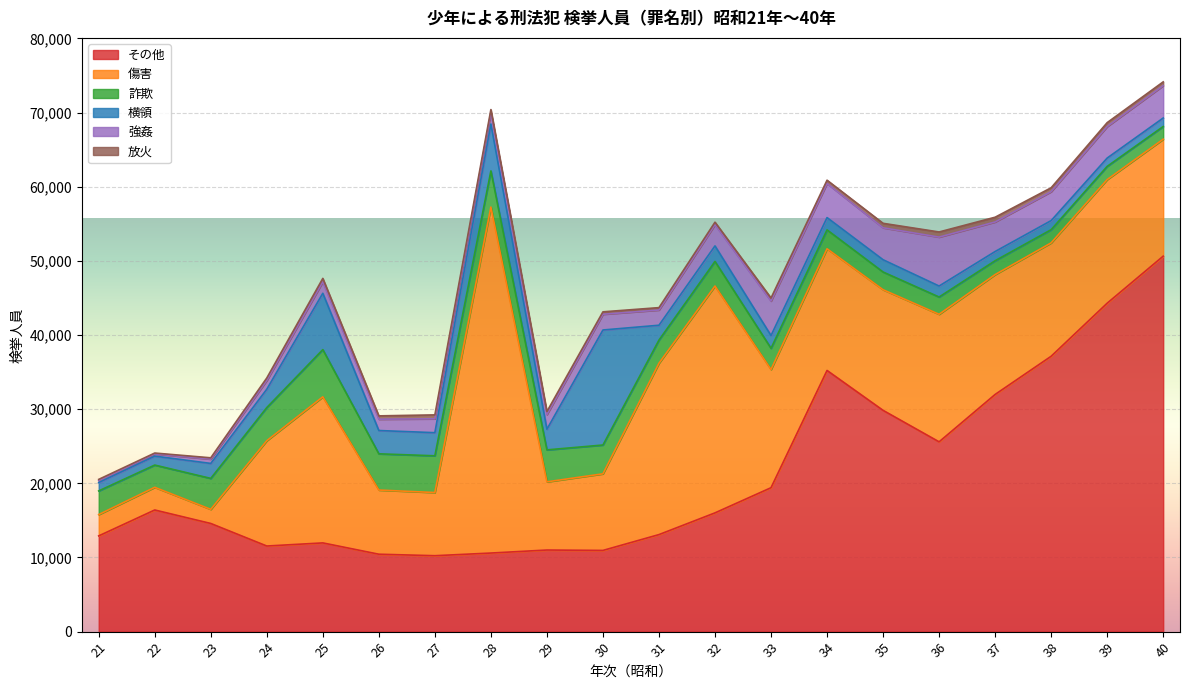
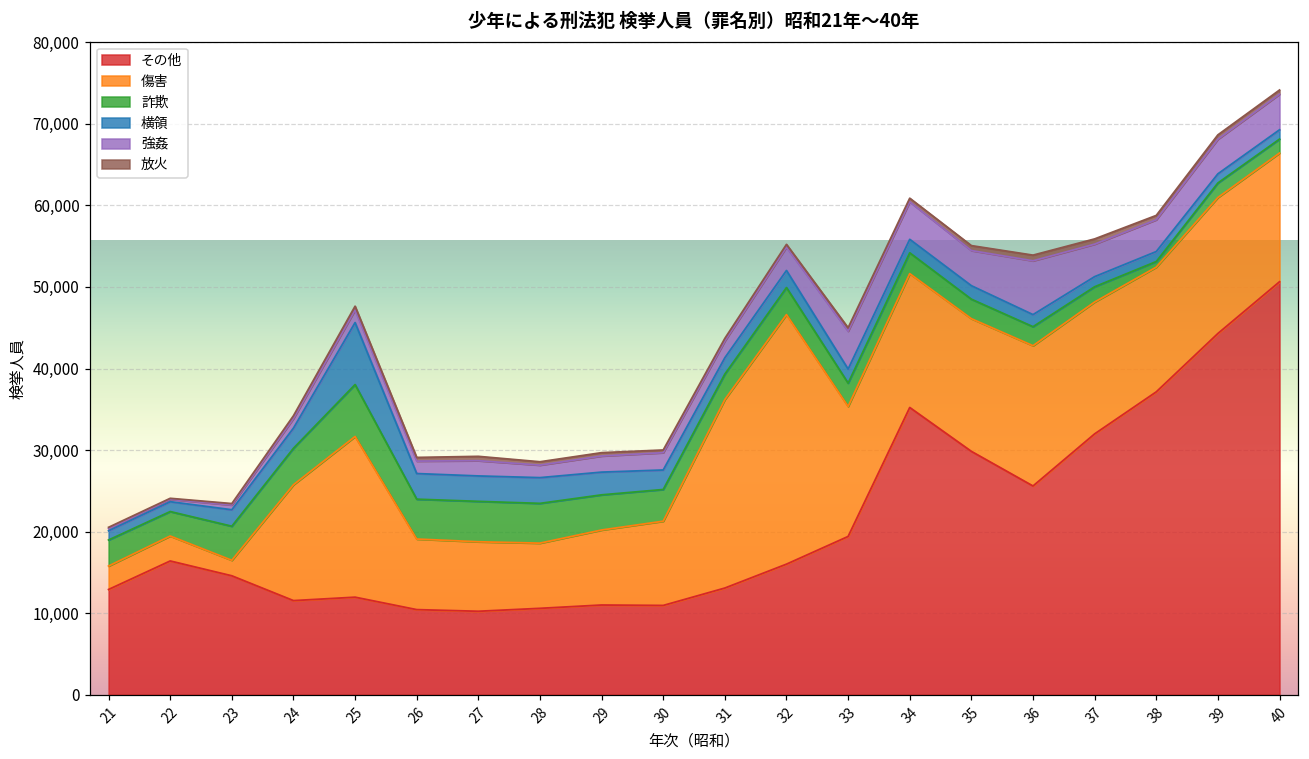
傷害, 28: 47,000 -> 8,000
横領, 28: 6,000 -> 3,000
横領, 30: 16,000 -> 2,000
詐欺, 38: 2,000 -> 1,000
